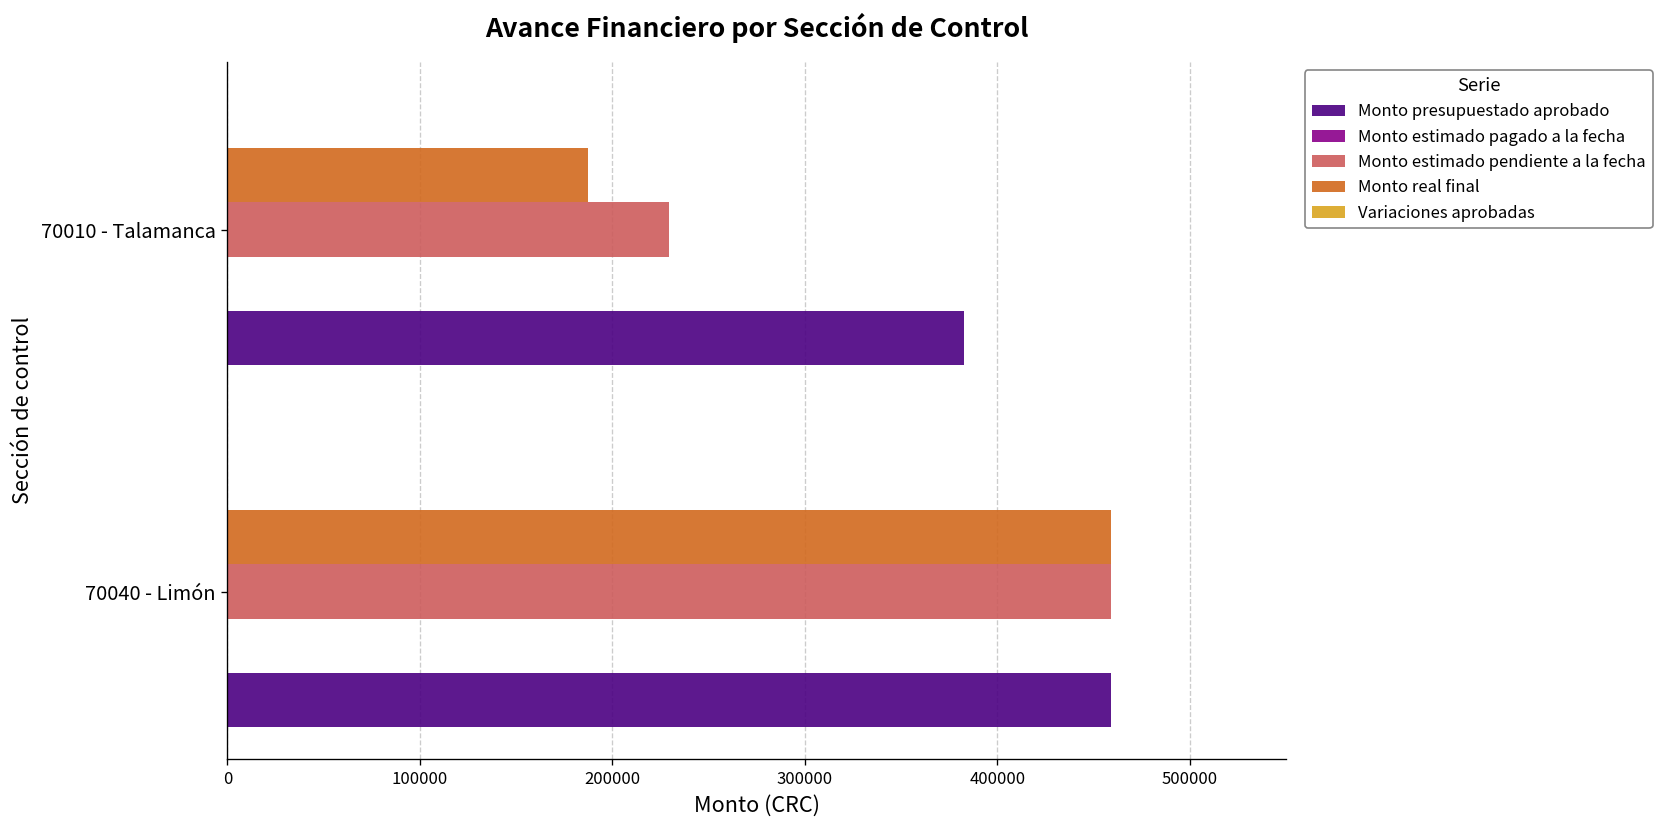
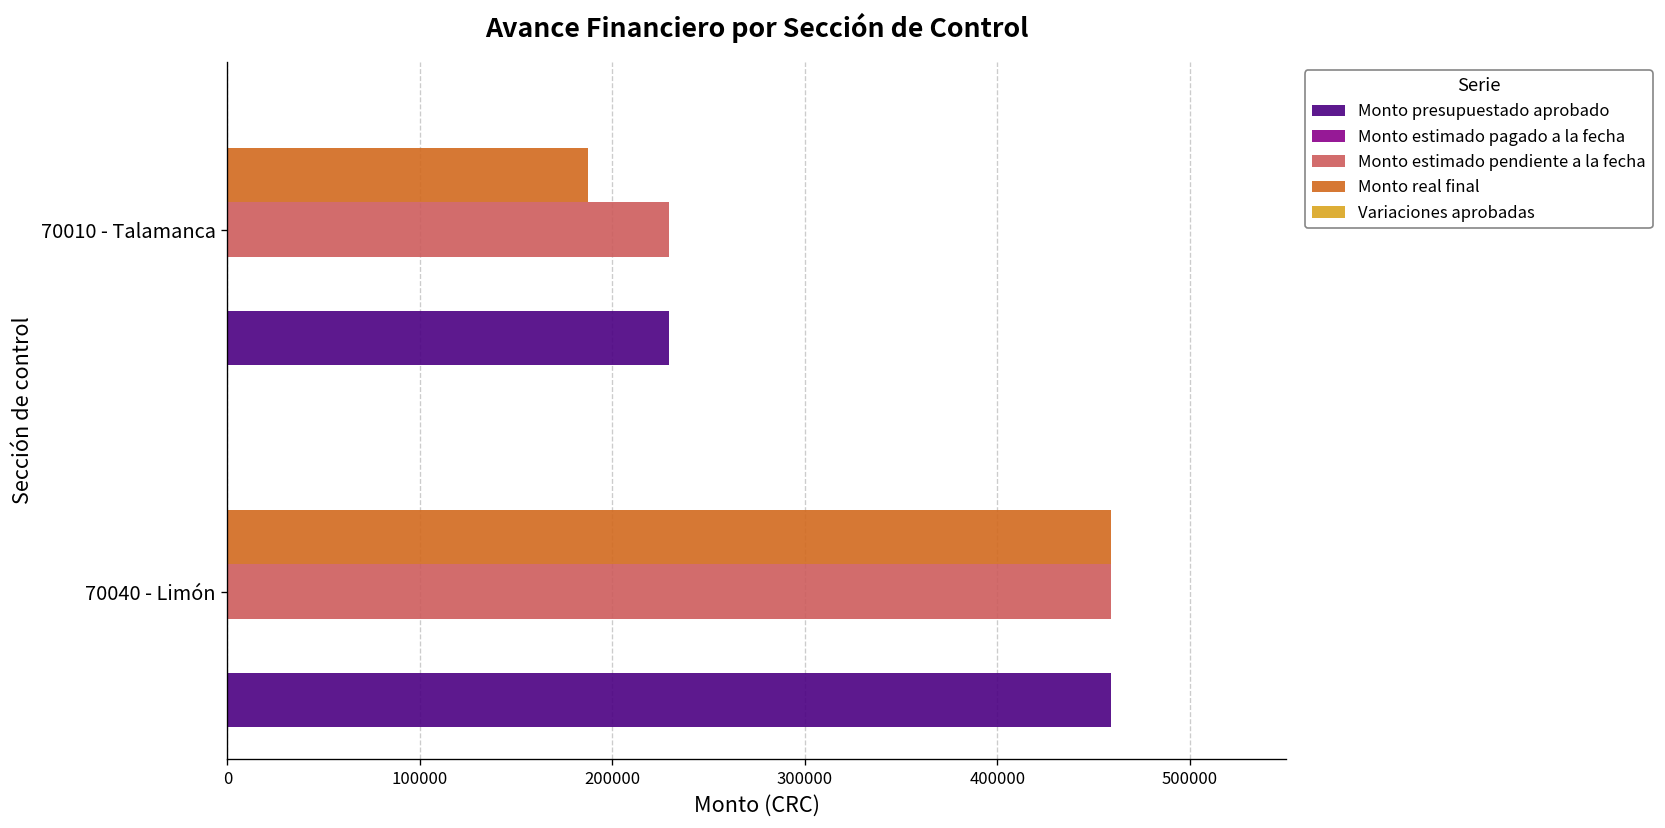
Monto presupuestado aprobado, 70010 - Talamanca: 383000 -> 230000
